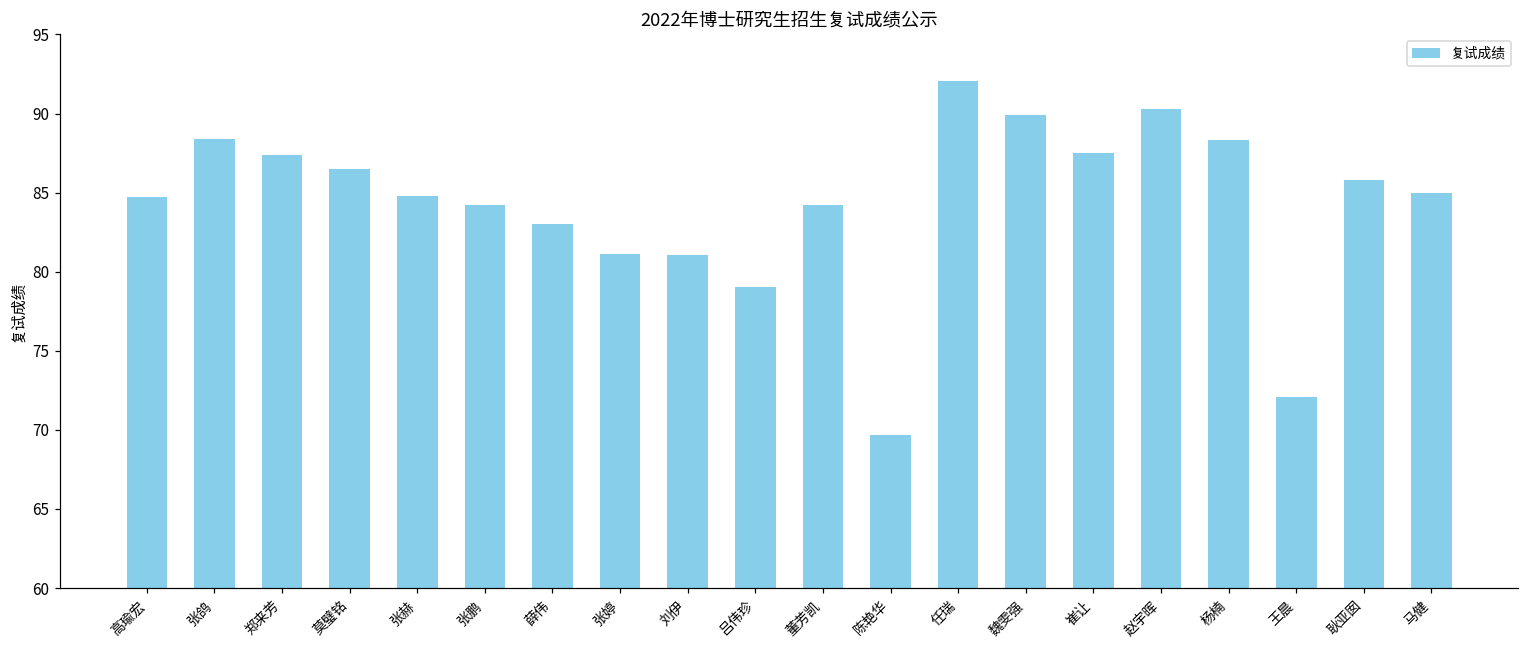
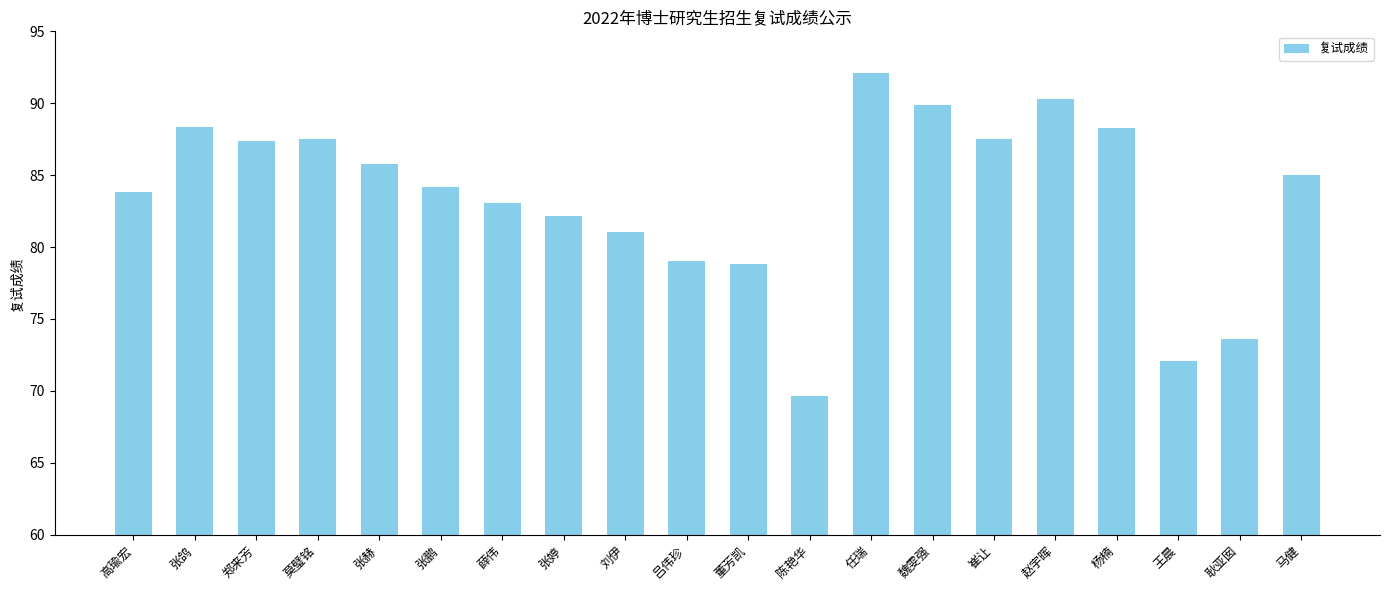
高瑜宏: 84.7 -> 83.8
莫璧铭: 86.5 -> 87.5
张赫: 84.8 -> 85.8
张婷: 81.1 -> 82.2
董芳凯: 84.2 -> 78.8
耿亚囡: 85.8 -> 73.6
